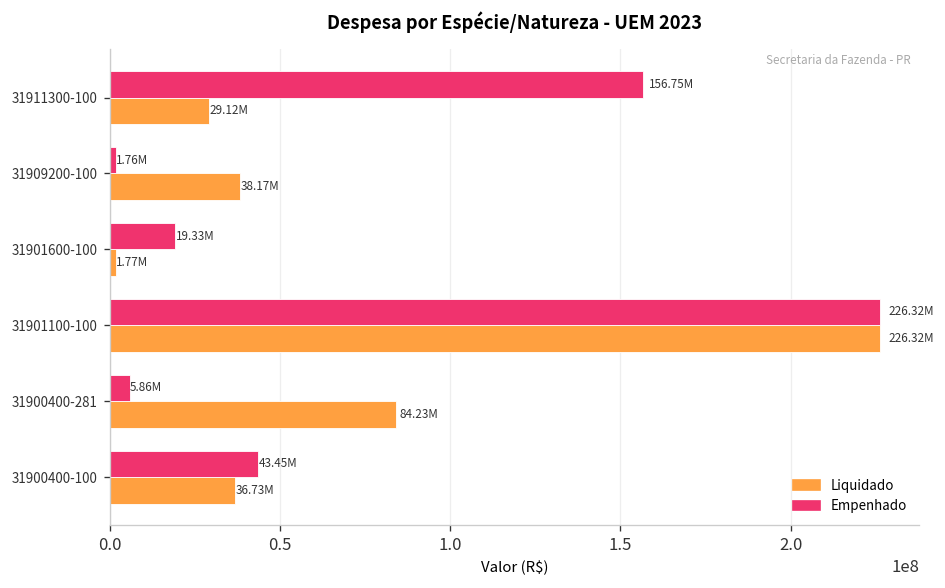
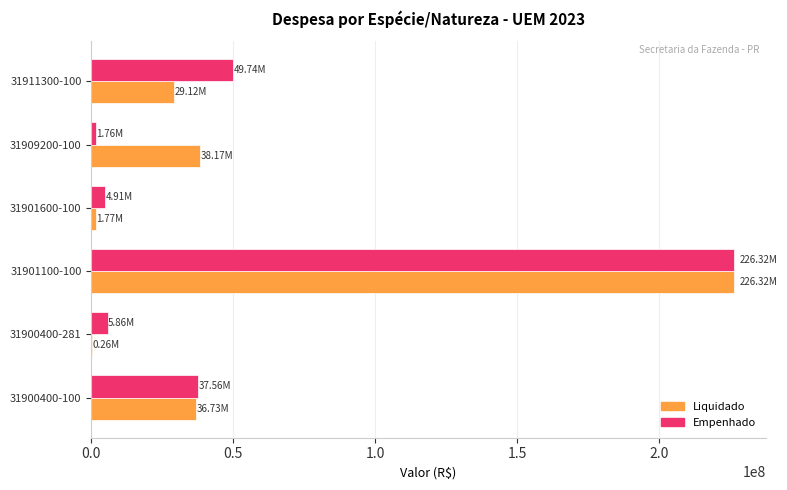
Empenhado, 31911300-100: 156.75M -> 49.74M
Empenhado, 31901600-100: 19.33M -> 4.91M
Liquidado, 31900400-281: 84.23M -> 0.26M
Empenhado, 31900400-100: 43.45M -> 37.56M
